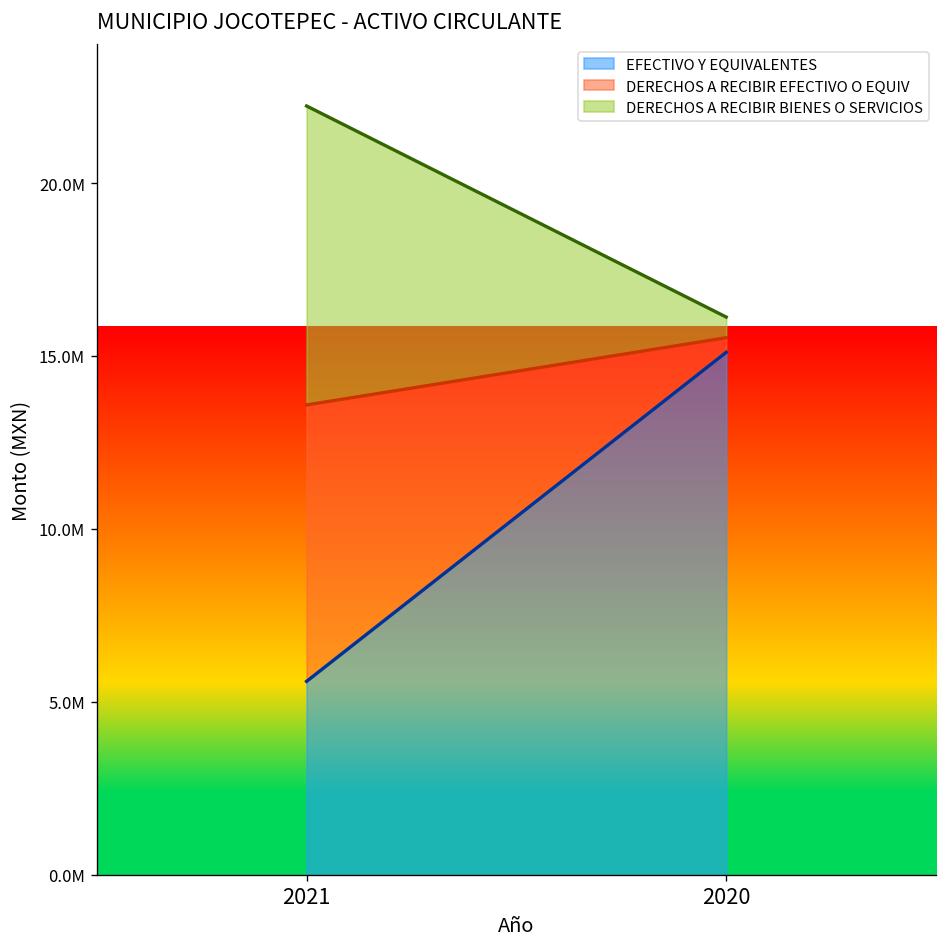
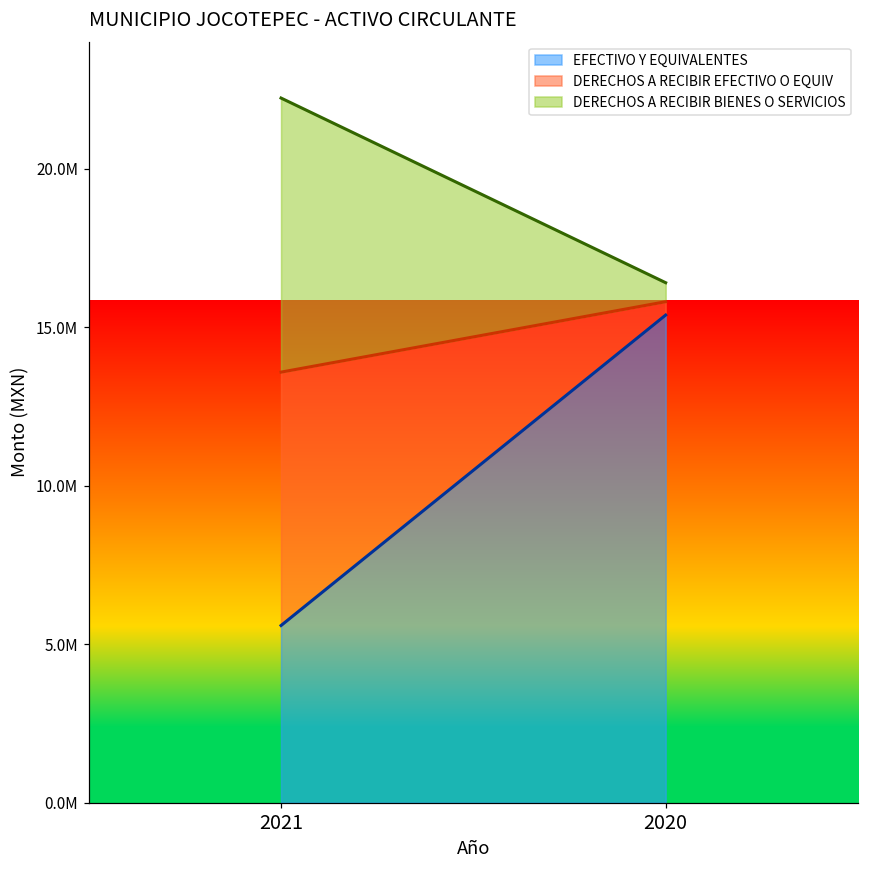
EFECTIVO Y EQUIVALENTES, 2020: 15100000 -> 15400000
